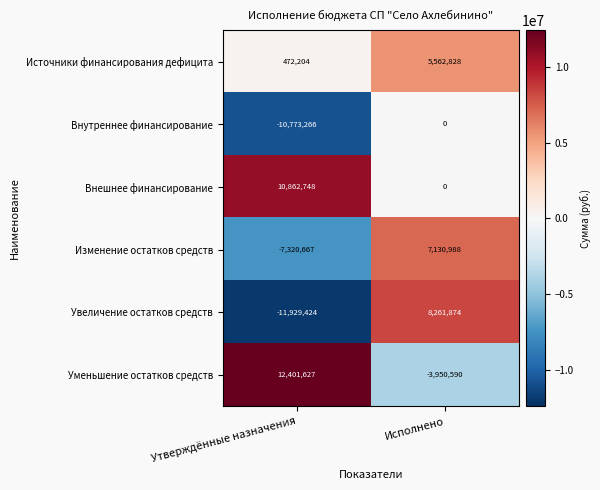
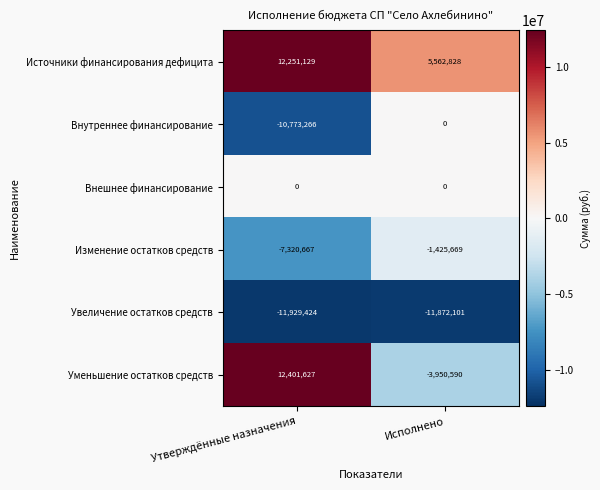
Источники финансирования дефицита, Утверждённые назначения: 472,204 -> 12,251,129
Внешнее финансирование, Утверждённые назначения: 10,862,748 -> 0
Изменение остатков средств, Исполнено: 7,130,988 -> -1,425,669
Увеличение остатков средств, Исполнено: 8,261,874 -> -11,872,101
